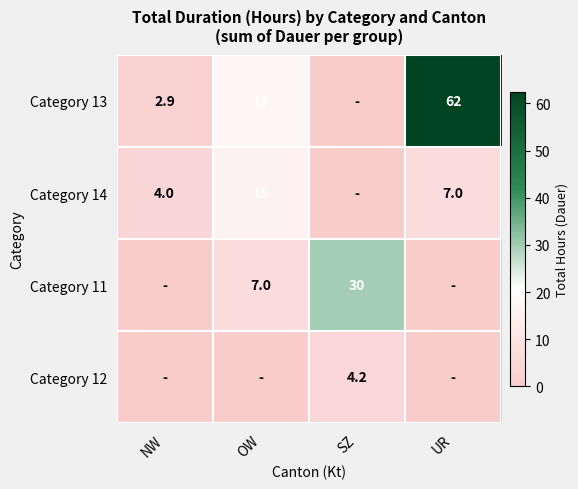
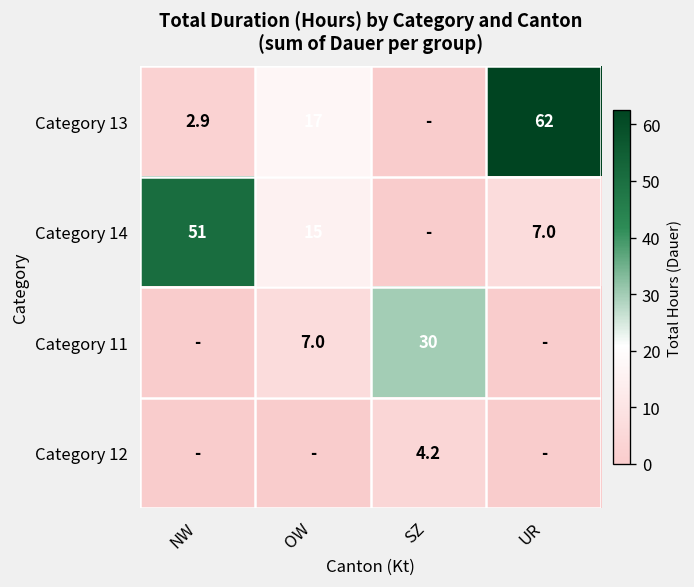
Category 14, NW: 4.0 -> 51
